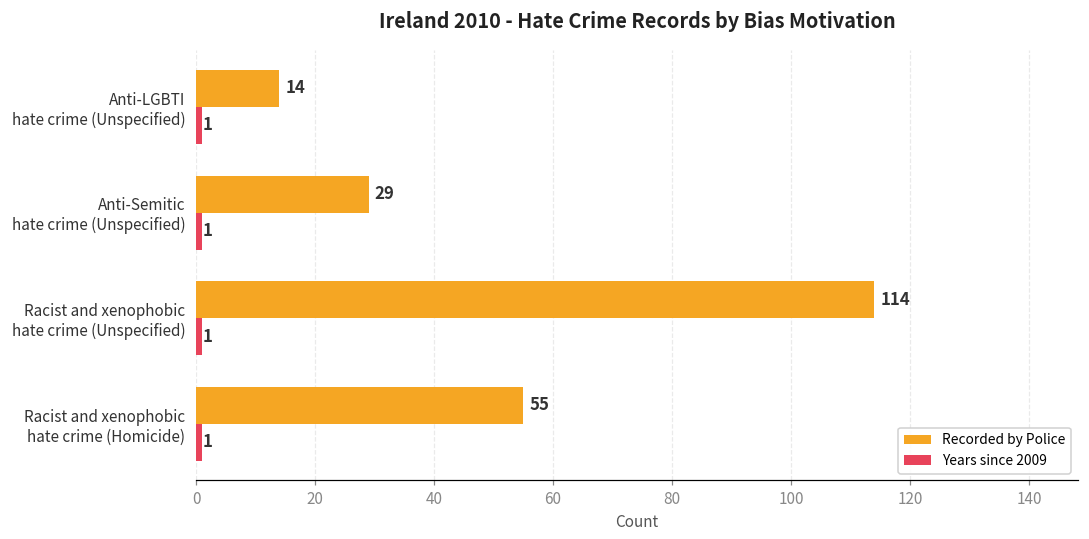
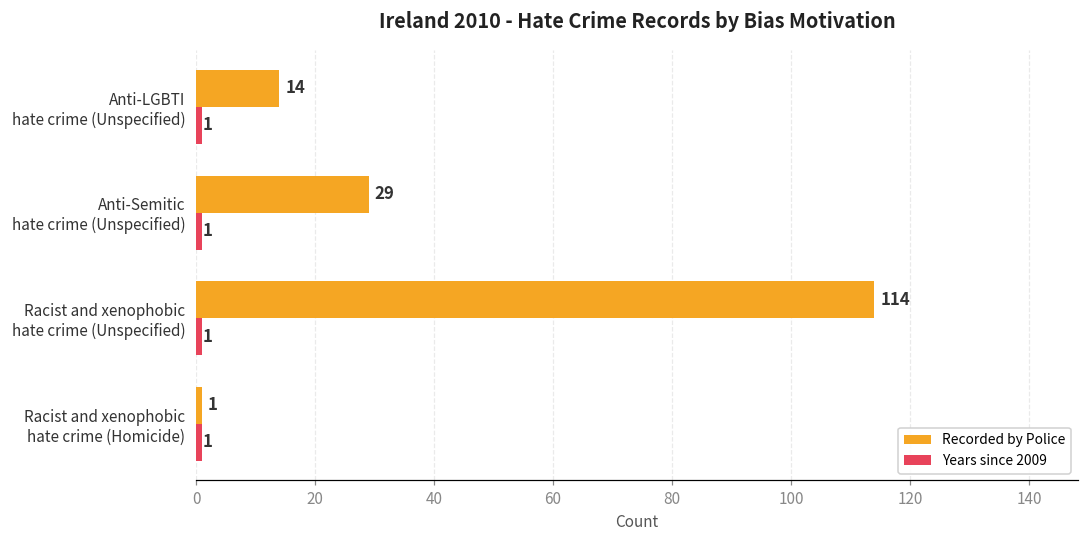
Recorded by Police, Racist and xenophobic hate crime (Homicide): 55 -> 1
